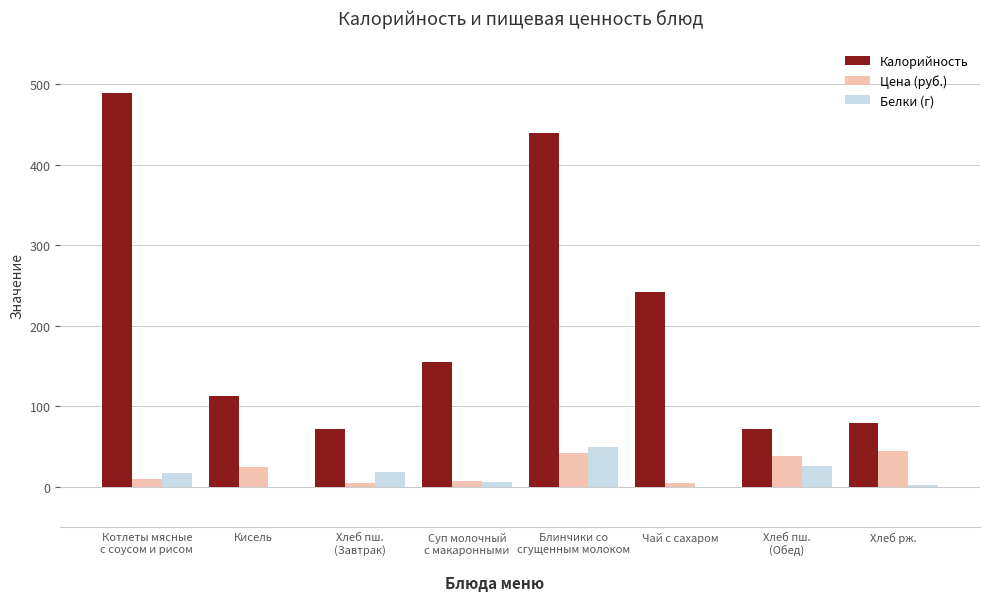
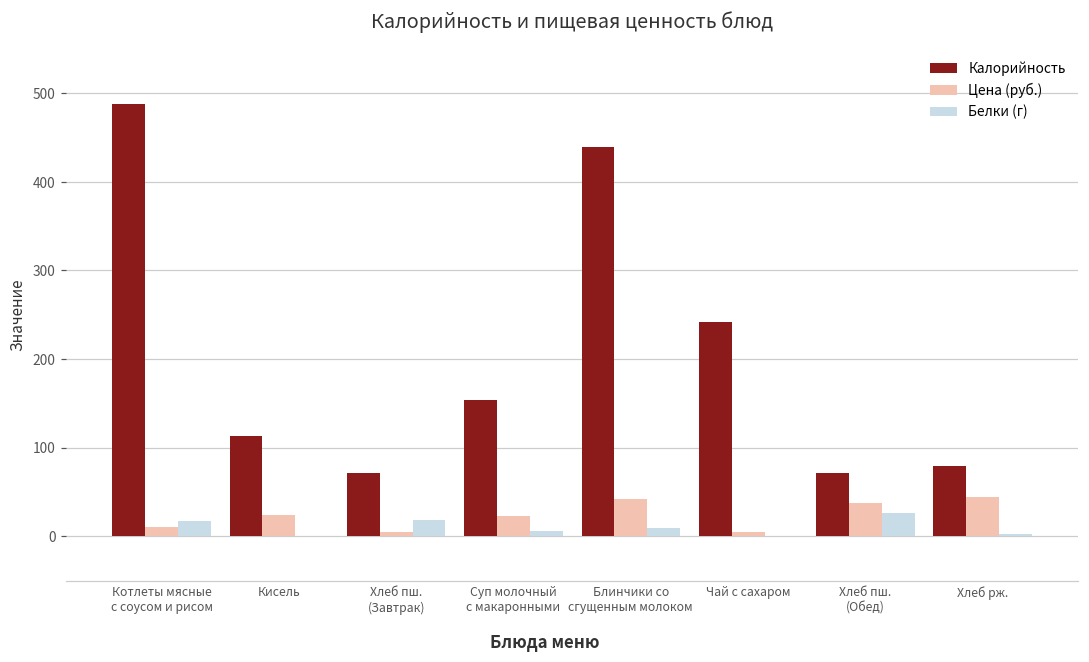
Цена (руб.), Суп молочный с макаронными: 10 -> 20
Белки (г), Блинчики со сгущенным молоком: 50 -> 10
